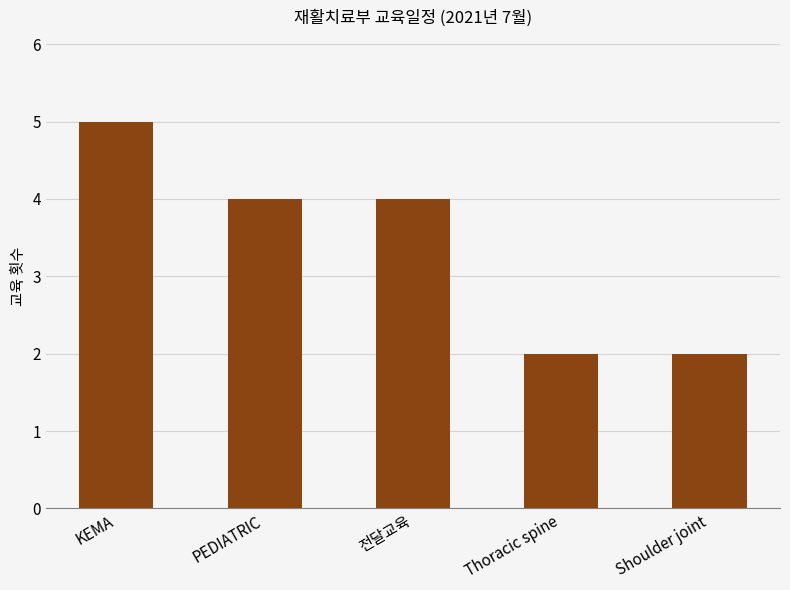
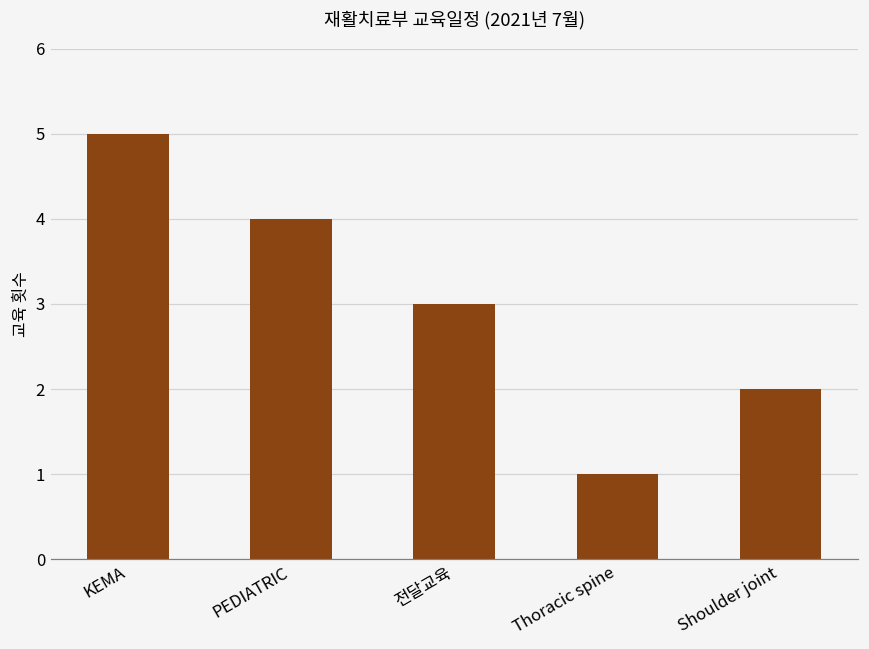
전달교육: 4 -> 3
Thoracic spine: 2 -> 1
